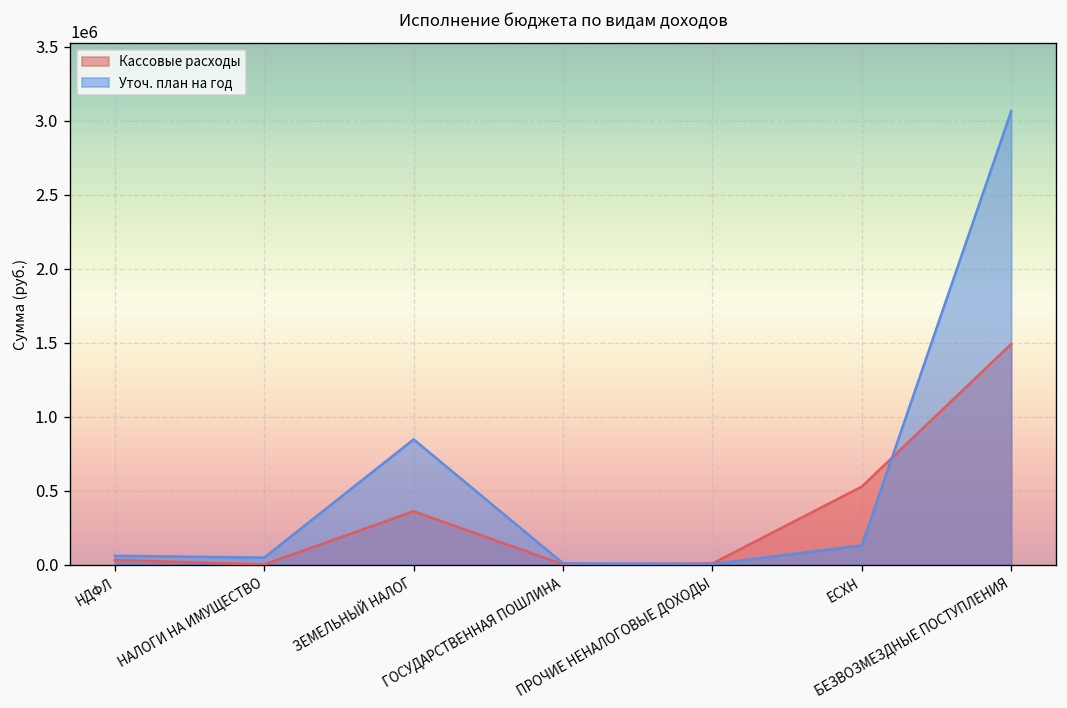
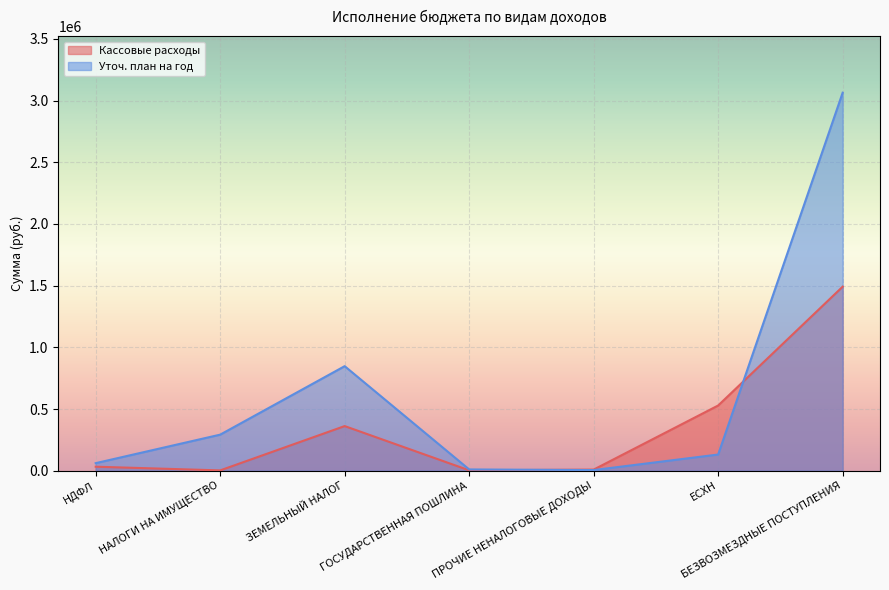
Уточ. план на год, НАЛОГИ НА ИМУЩЕСТВО: 50000 -> 290000
